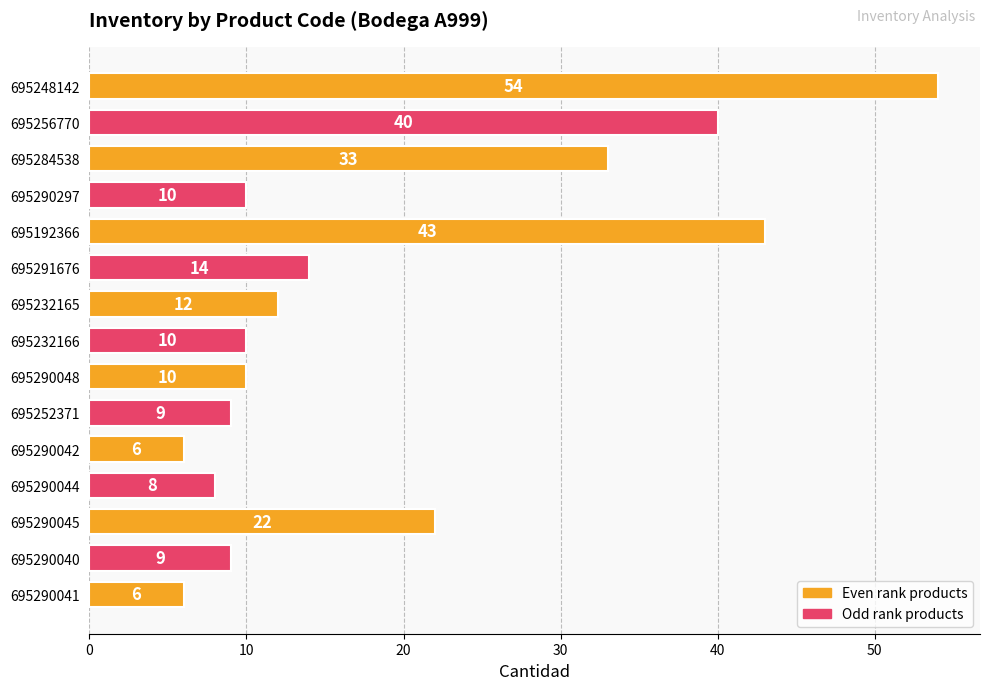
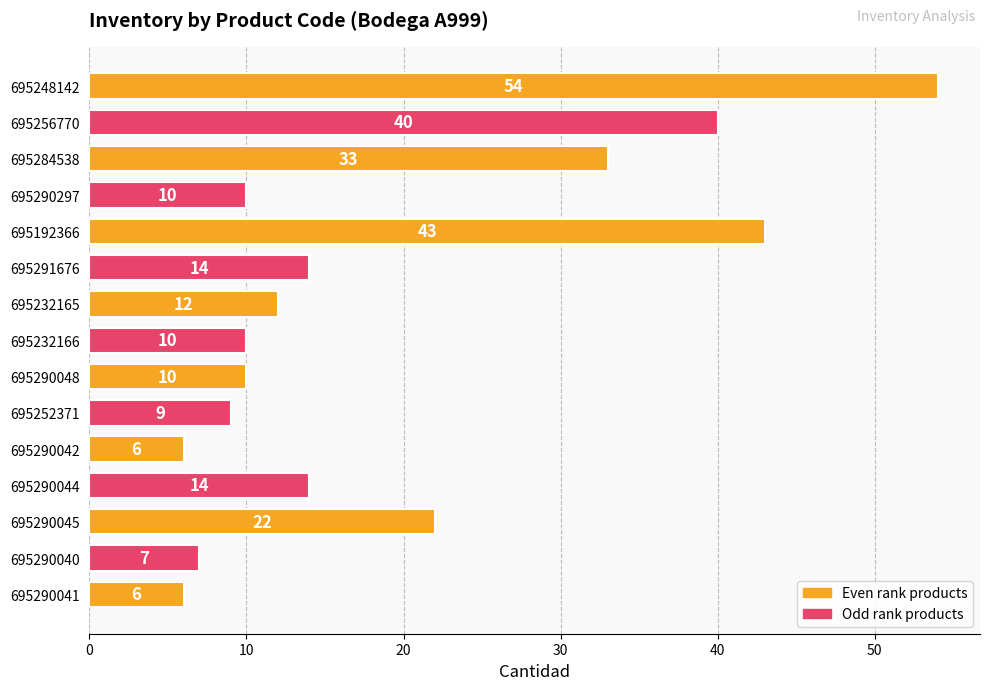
695290044: 8 -> 14
695290040: 9 -> 7
